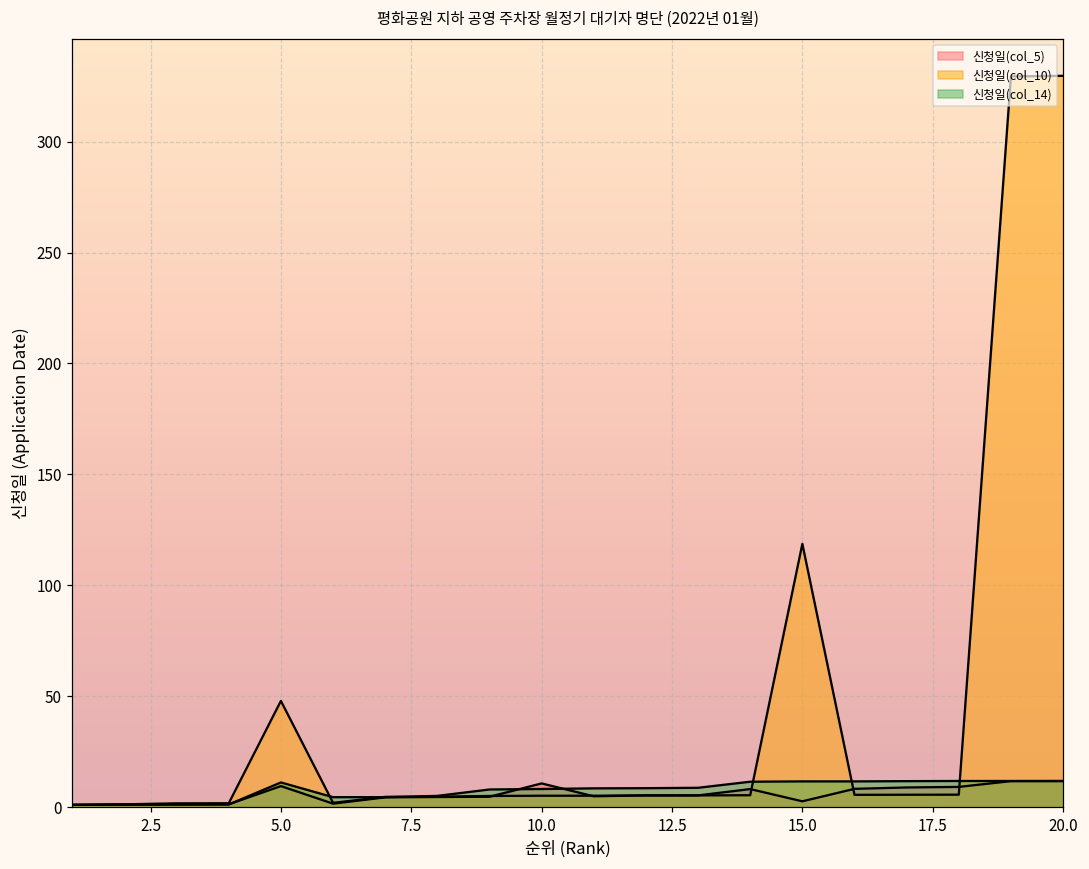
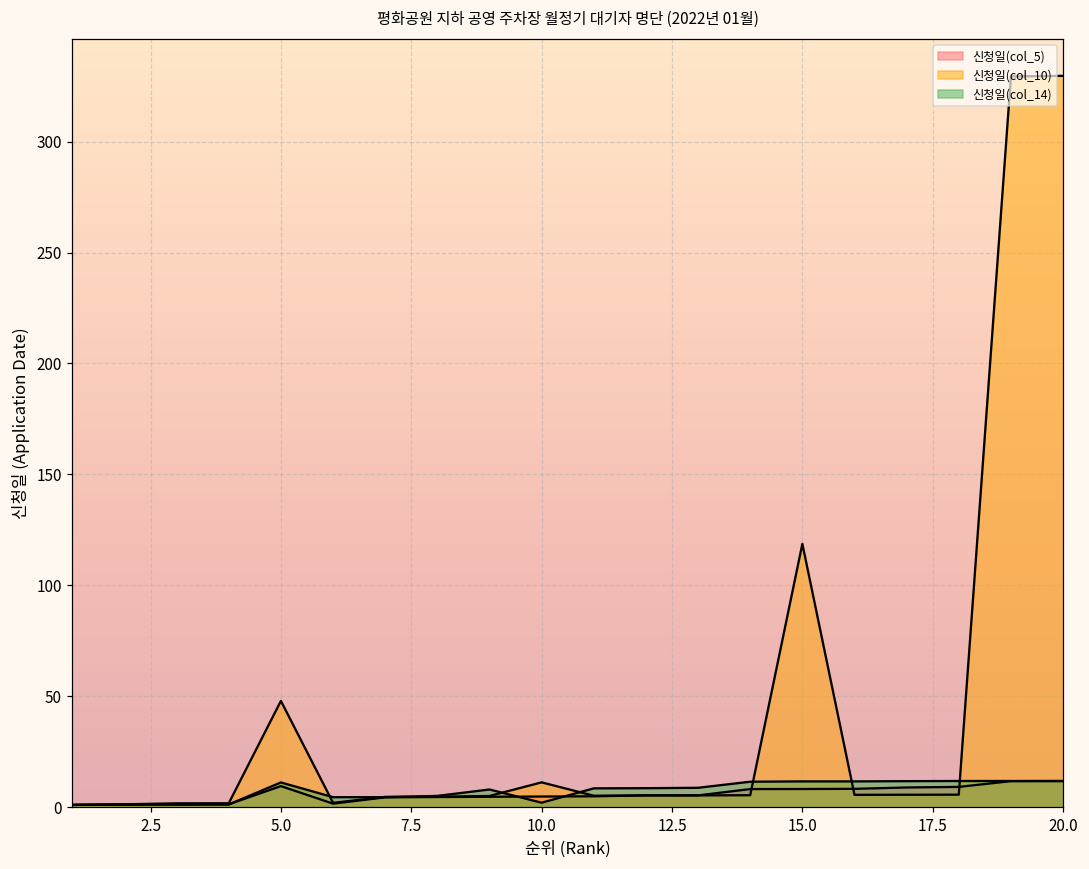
신청일(col_5), 10.0: 11 -> 5
신청일(col_10), 10.0: 5 -> 11
신청일(col_14), 10.0: 8 -> 2
신청일(col_5), 15.0: 3 -> 8
